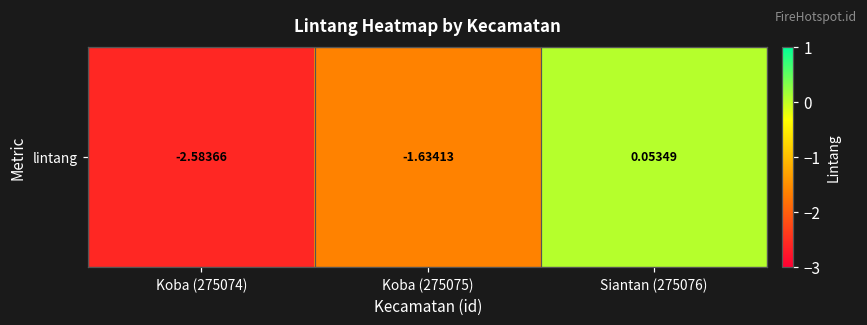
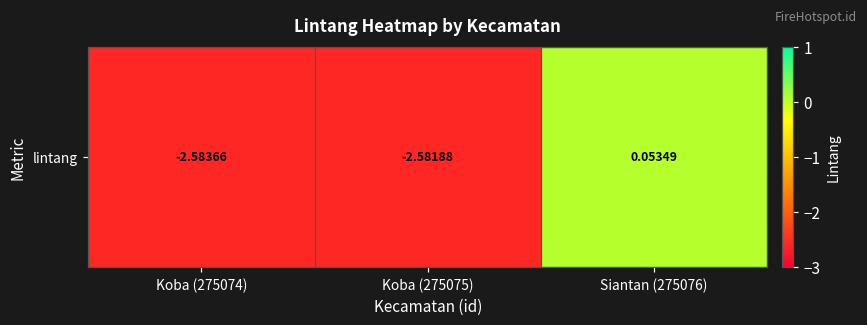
lintang, Koba (275075): -1.63413 -> -2.58188
